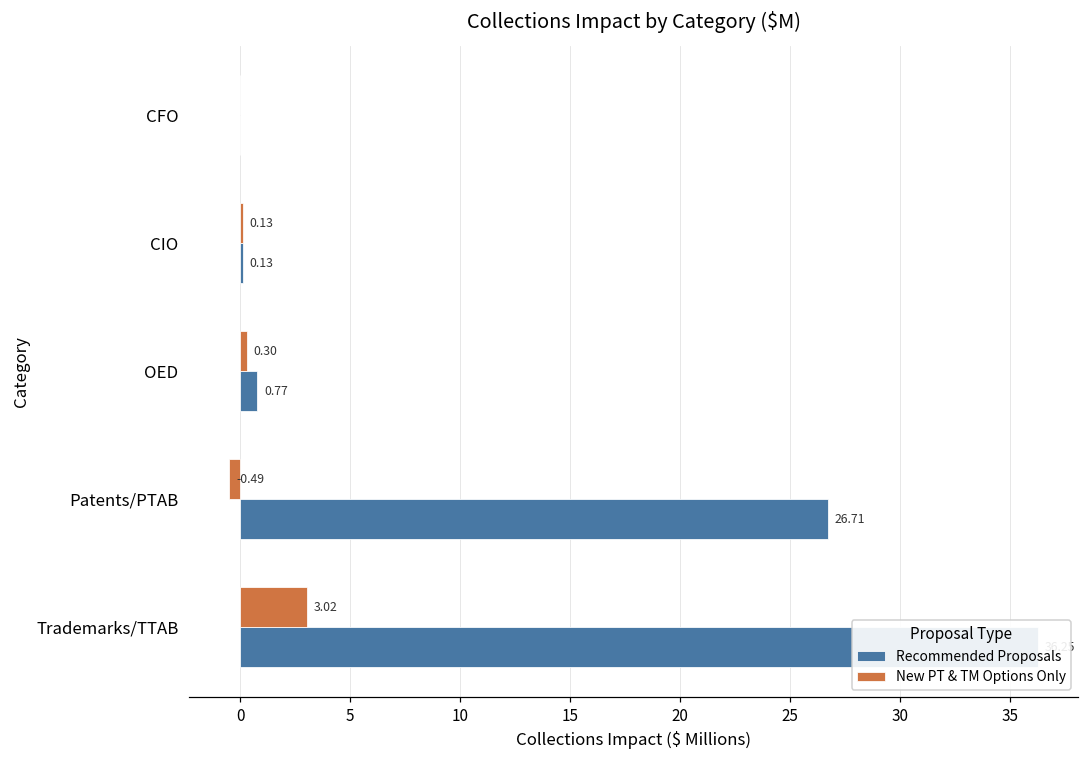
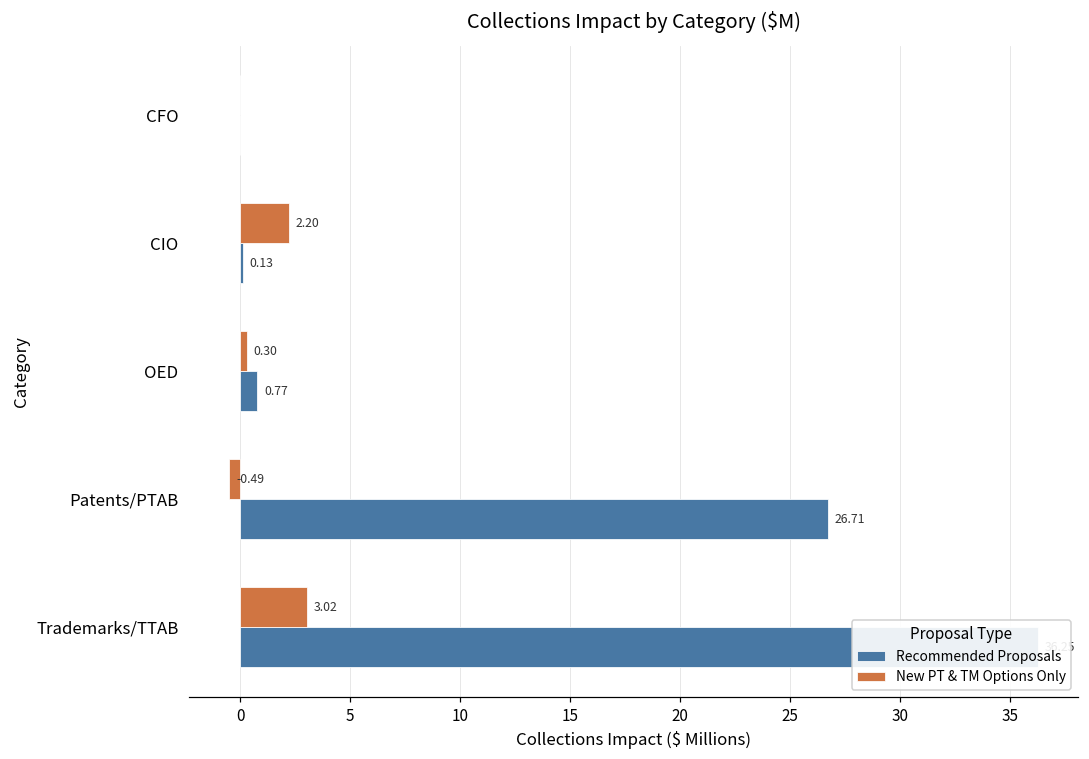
New PT & TM Options Only, CIO: 0.13 -> 2.20
